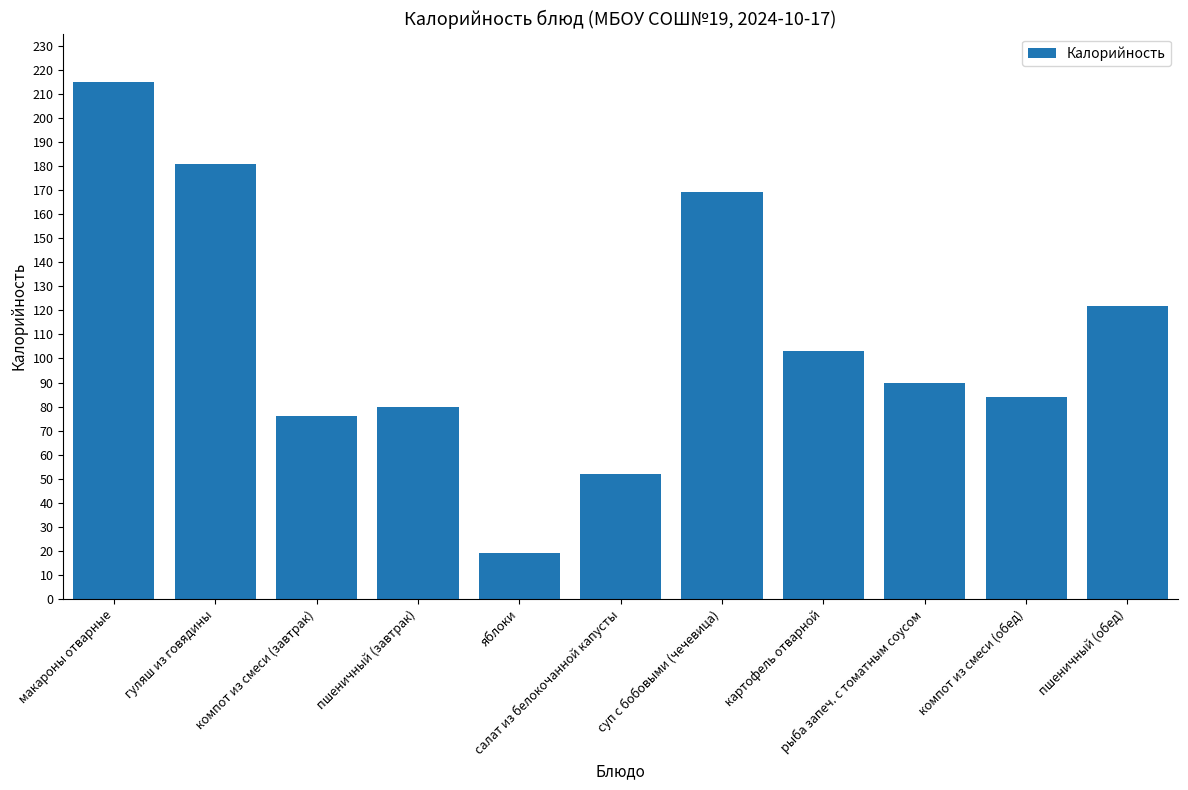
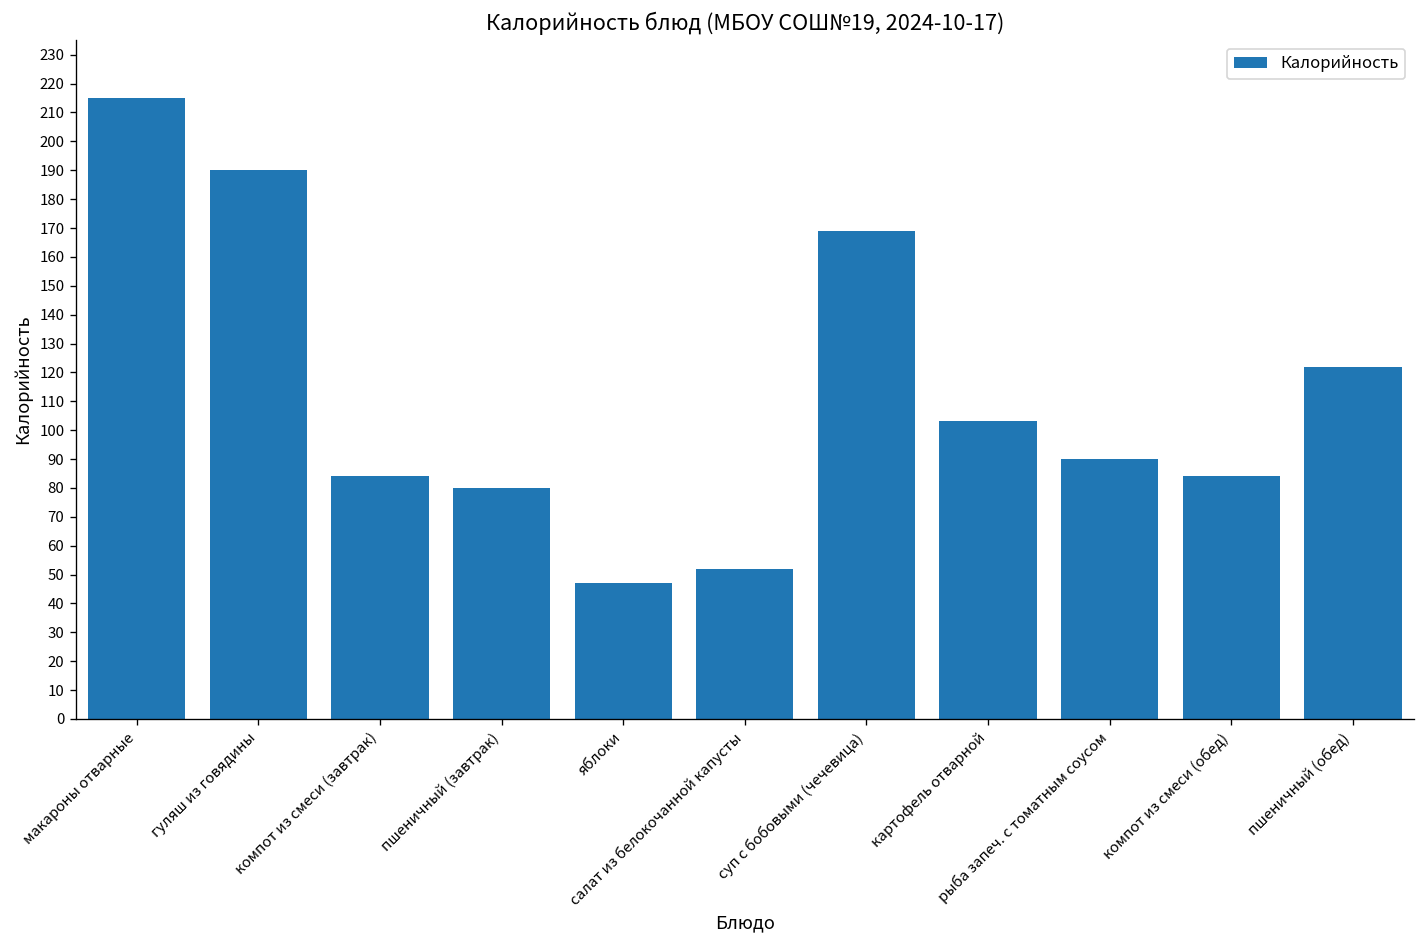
гуляш из говядины: 181 -> 190
компот из смеси (завтрак): 76 -> 84
яблоки: 19 -> 47
